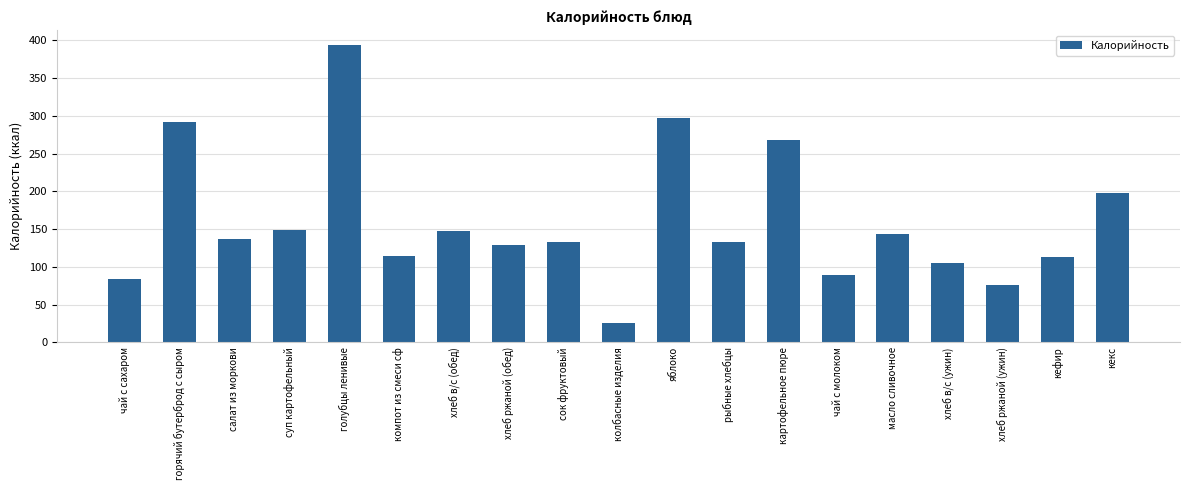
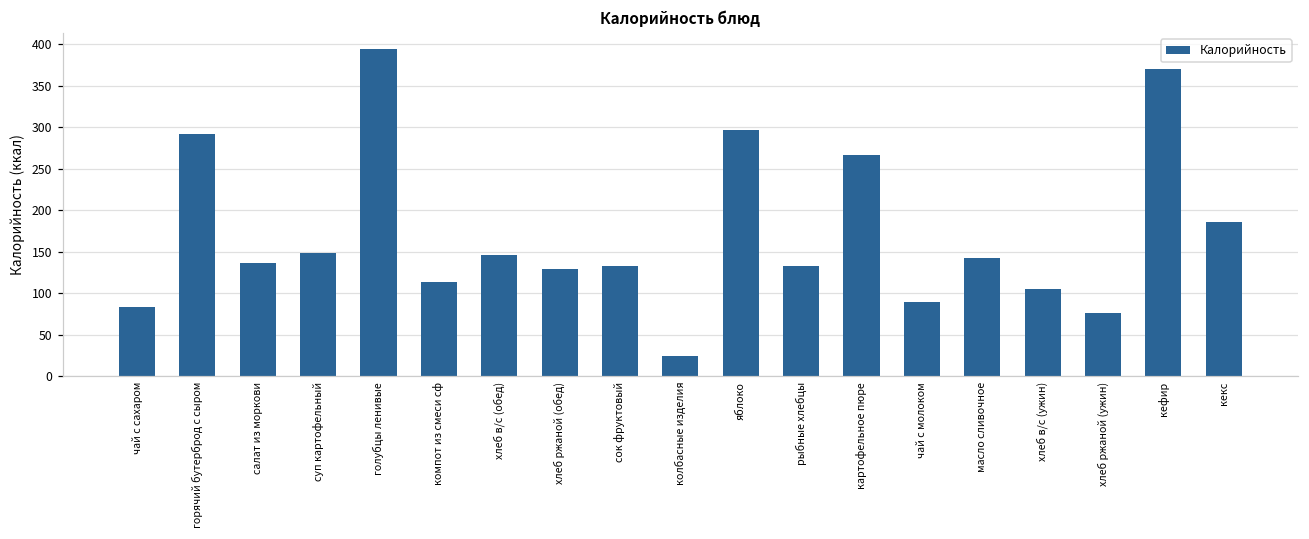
кефир: 110 -> 370
кекс: 200 -> 190
